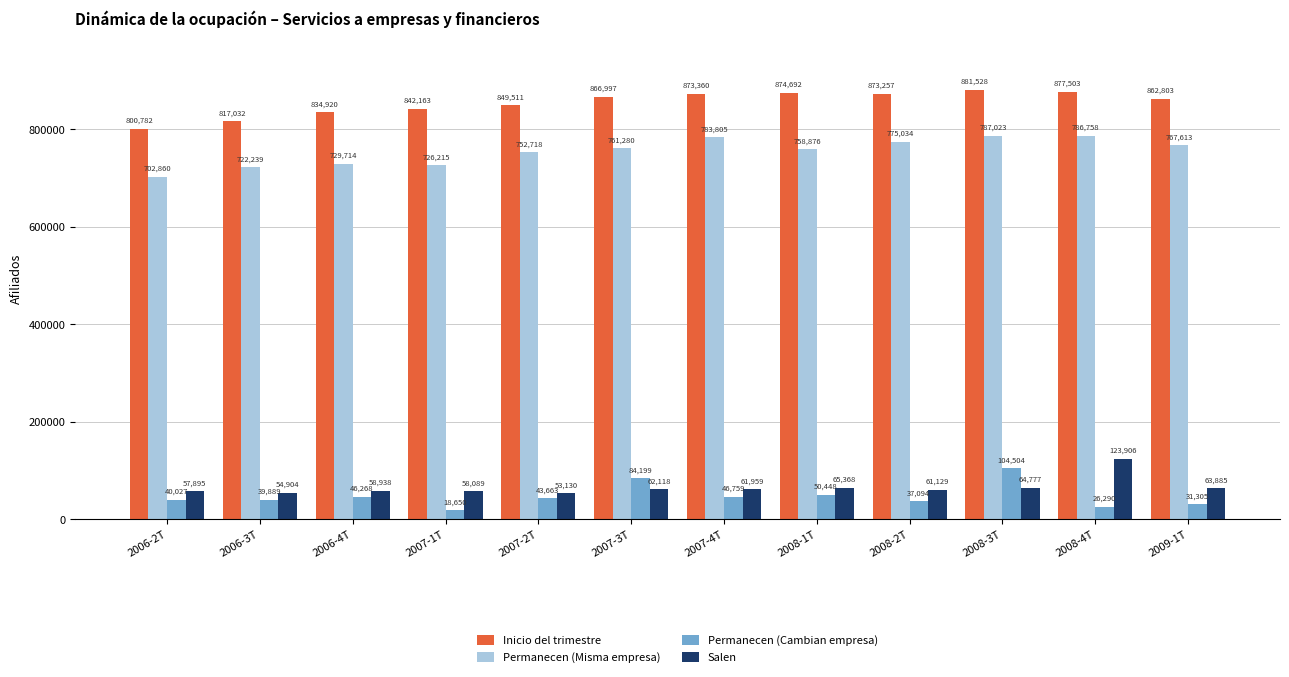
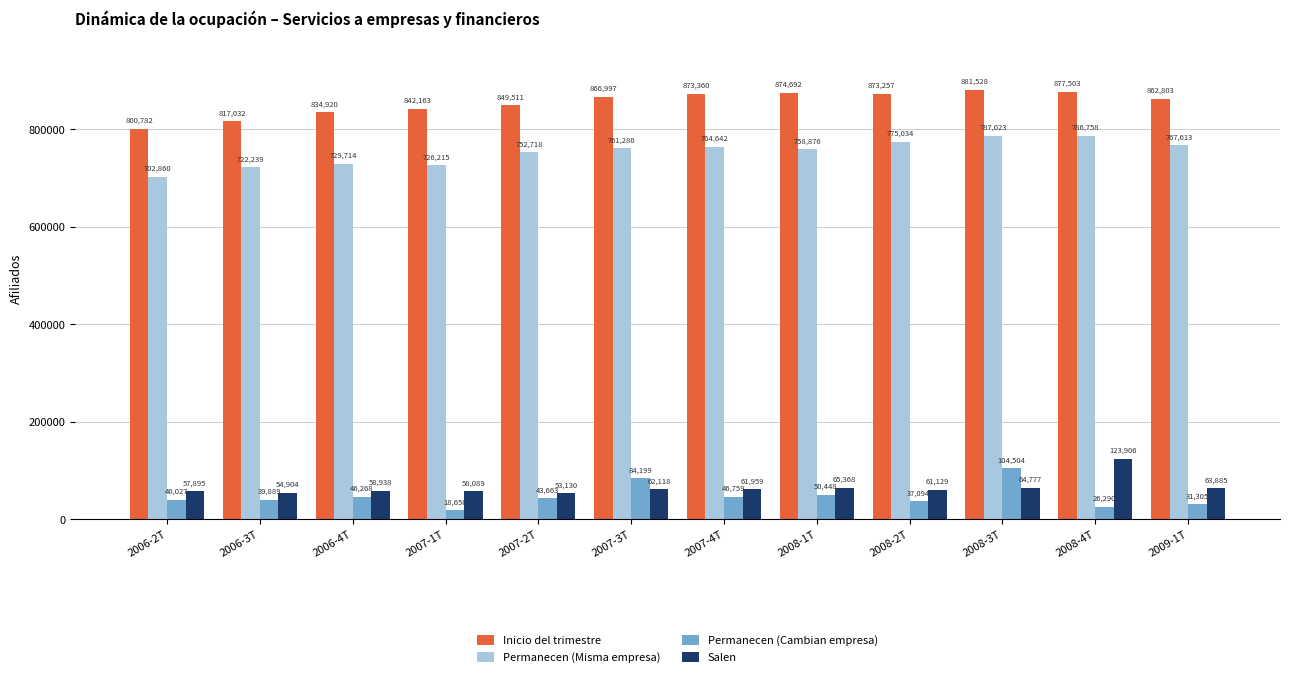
Permanecen (Misma empresa), 2007-4T: 783,805 -> 764,642
